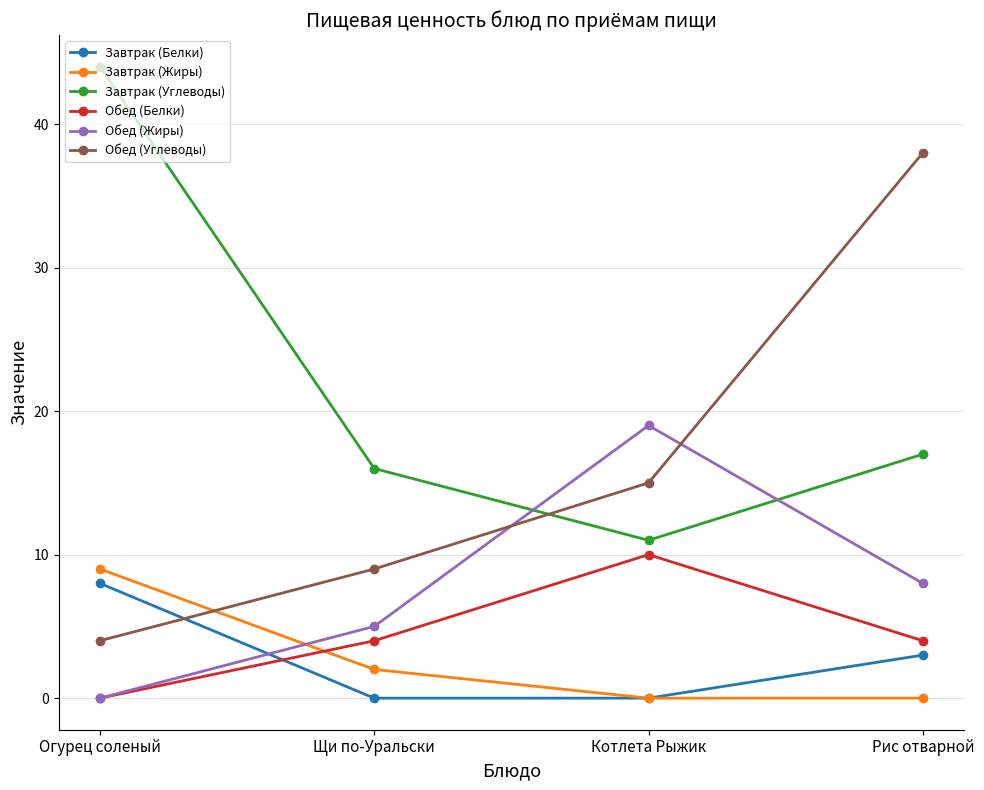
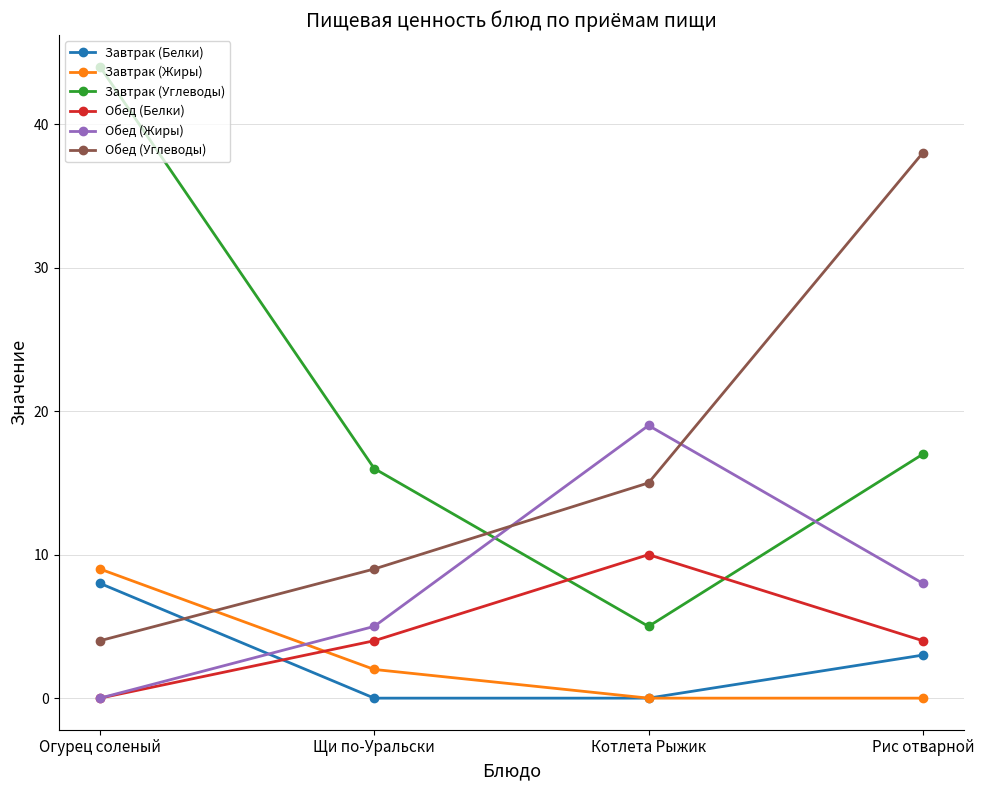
Завтрак (Углеводы), Котлета Рыжик: 11 -> 5
